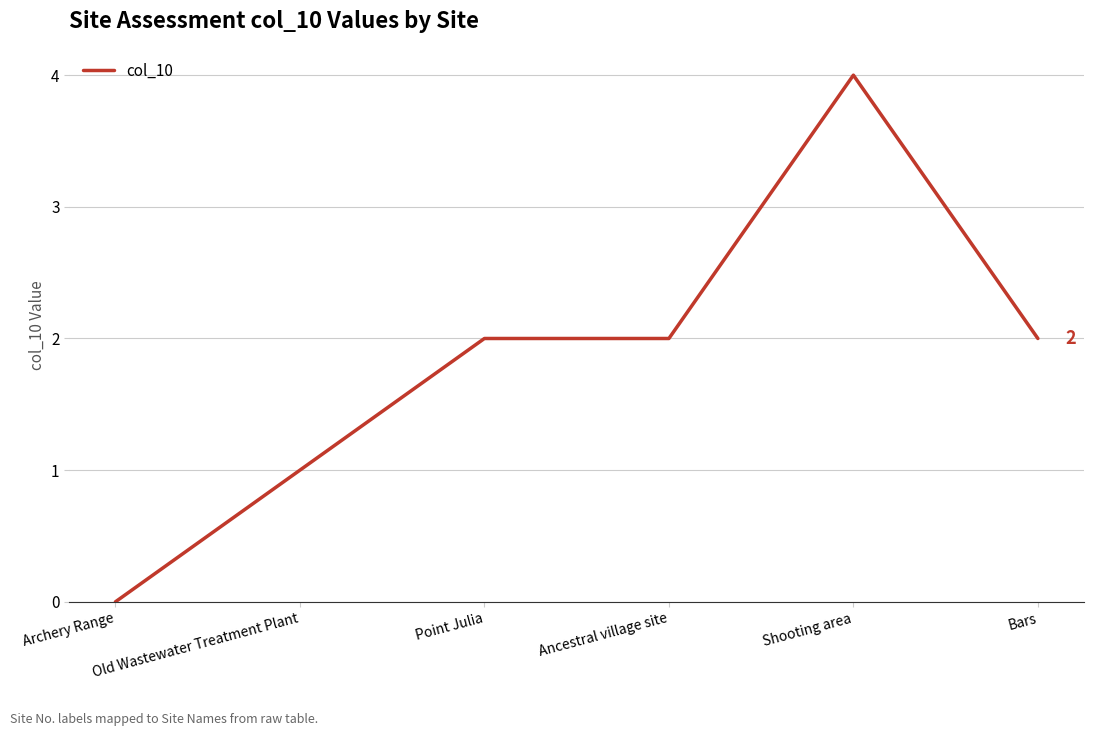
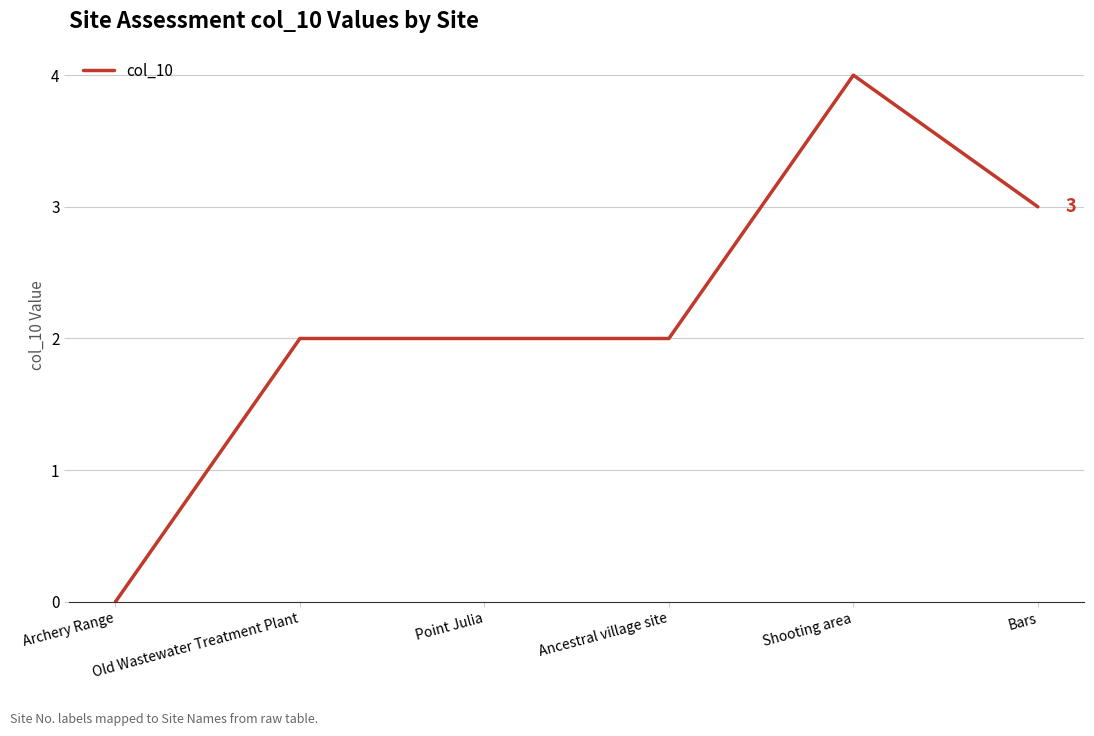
Old Wastewater Treatment Plant: 1 -> 2
Bars: 2 -> 3
